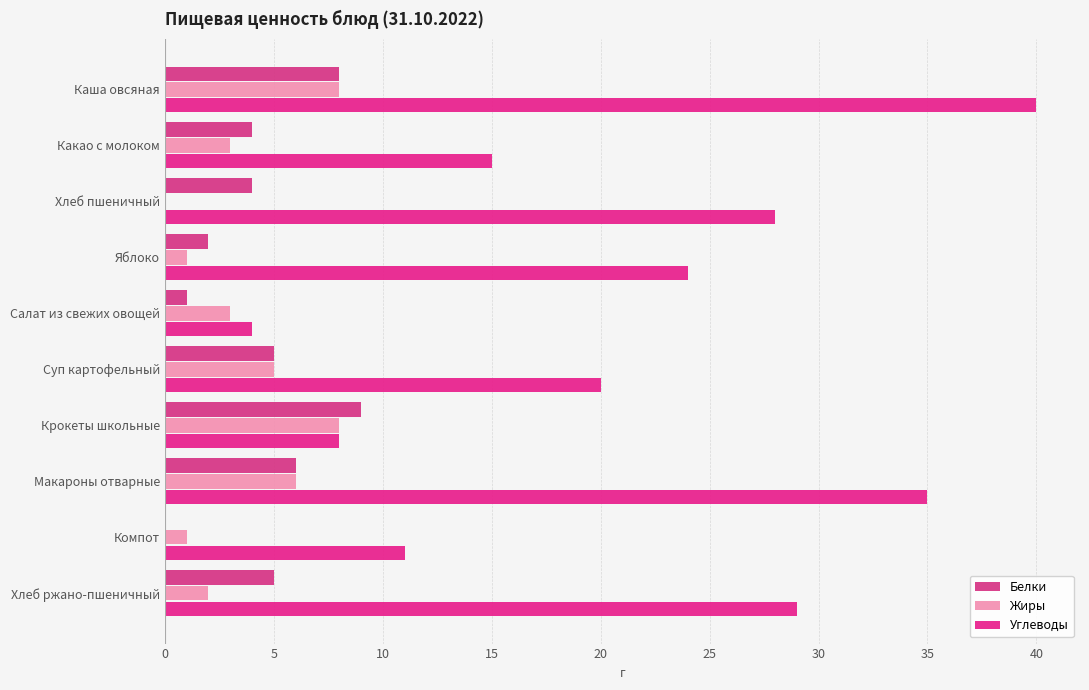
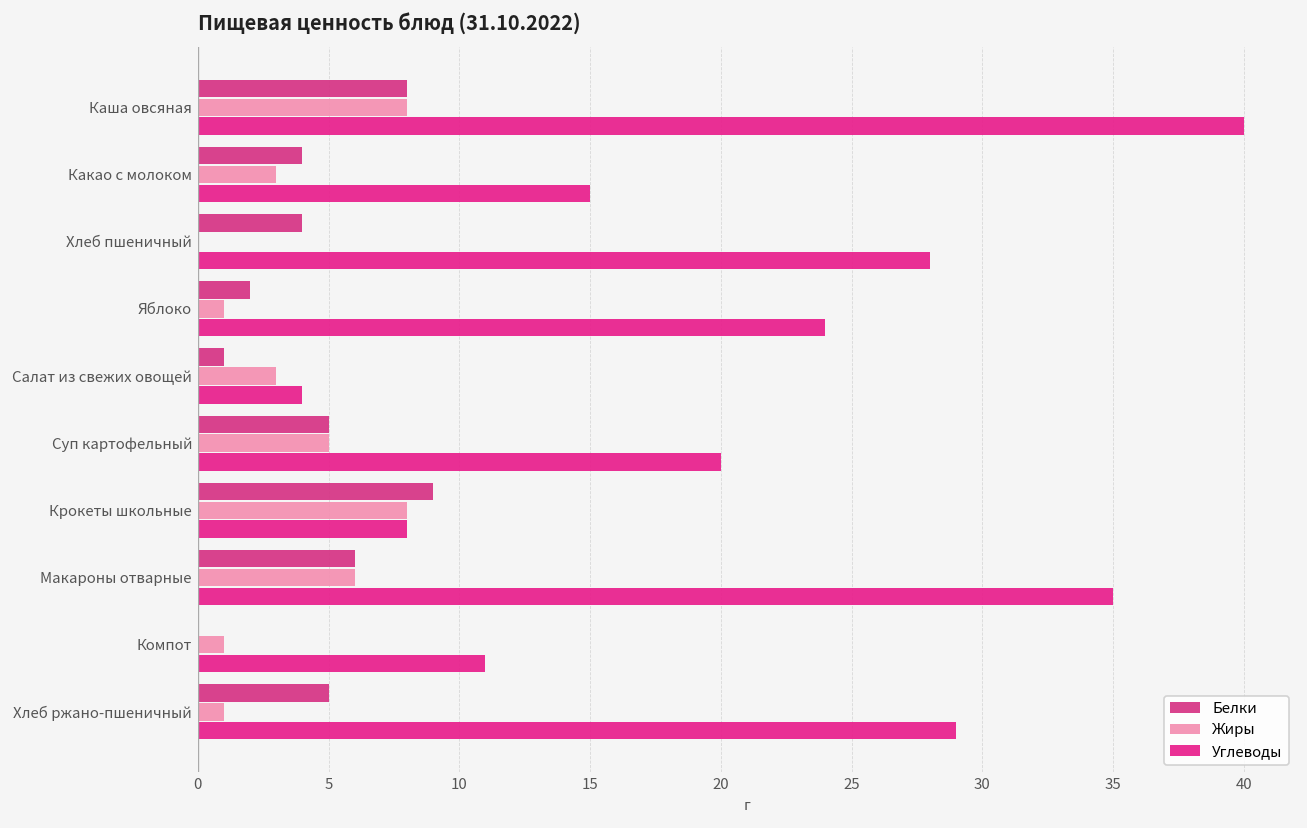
Жиры, Хлеб ржано-пшеничный: 2 -> 1
